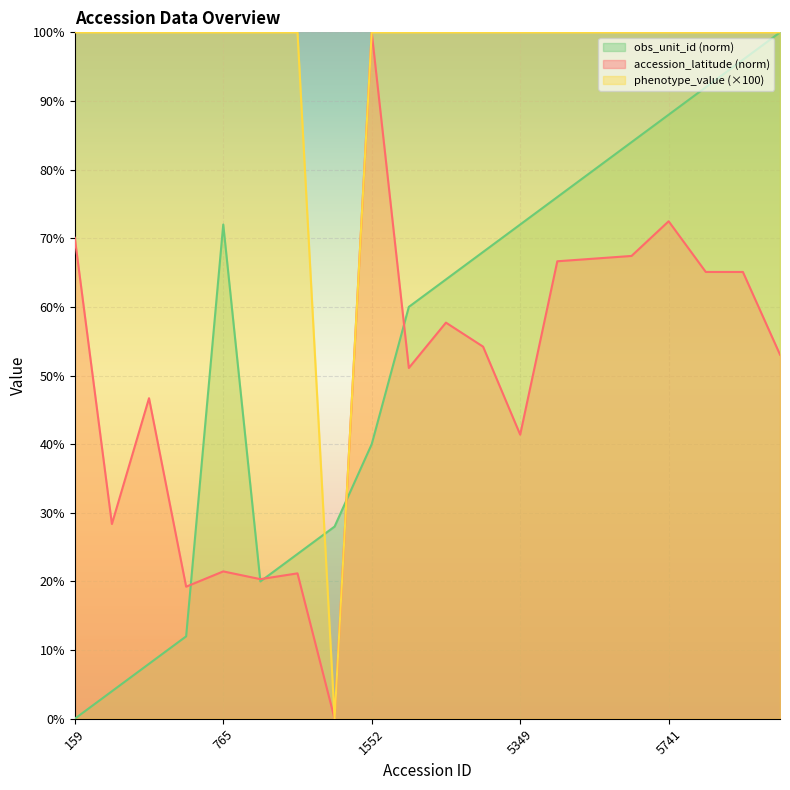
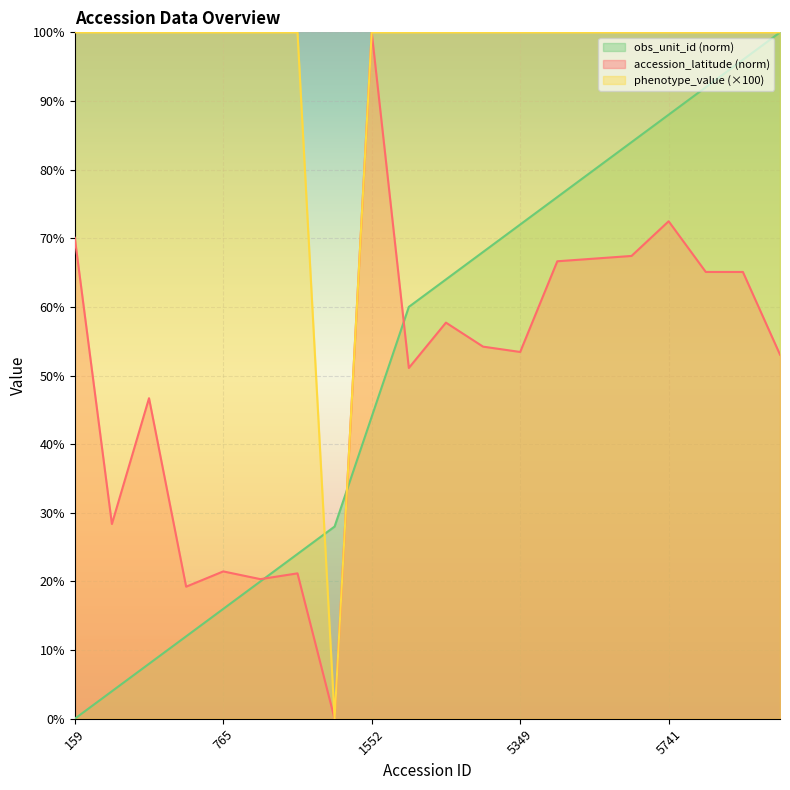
obs_unit_id (norm), 765: 72% -> 16%
obs_unit_id (norm), 1552: 40% -> 44%
accession_latitude (norm), 5349: 41% -> 53%
